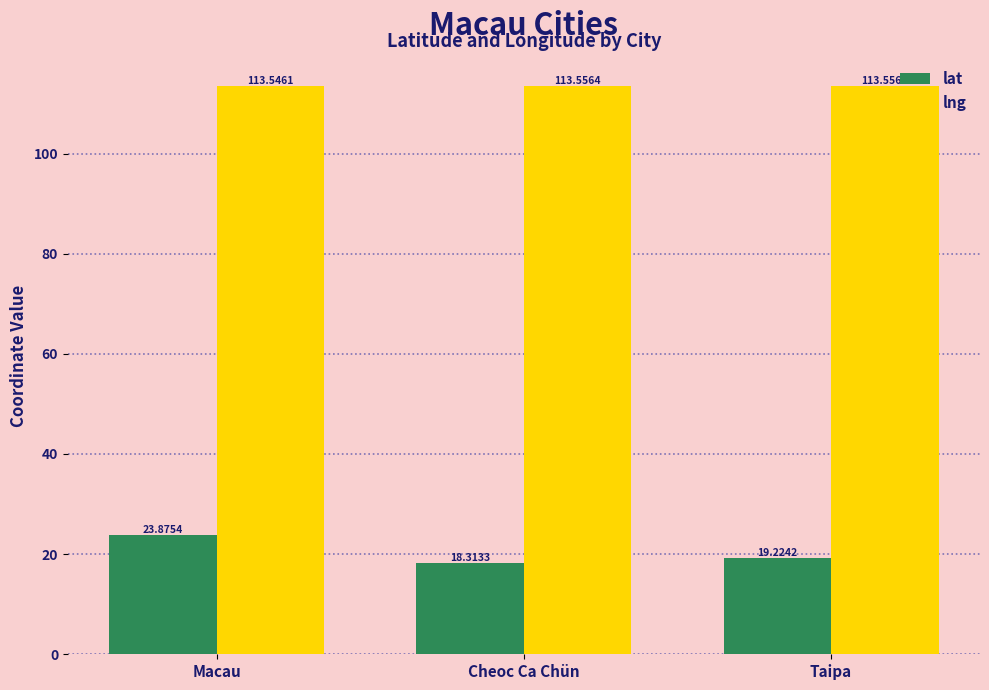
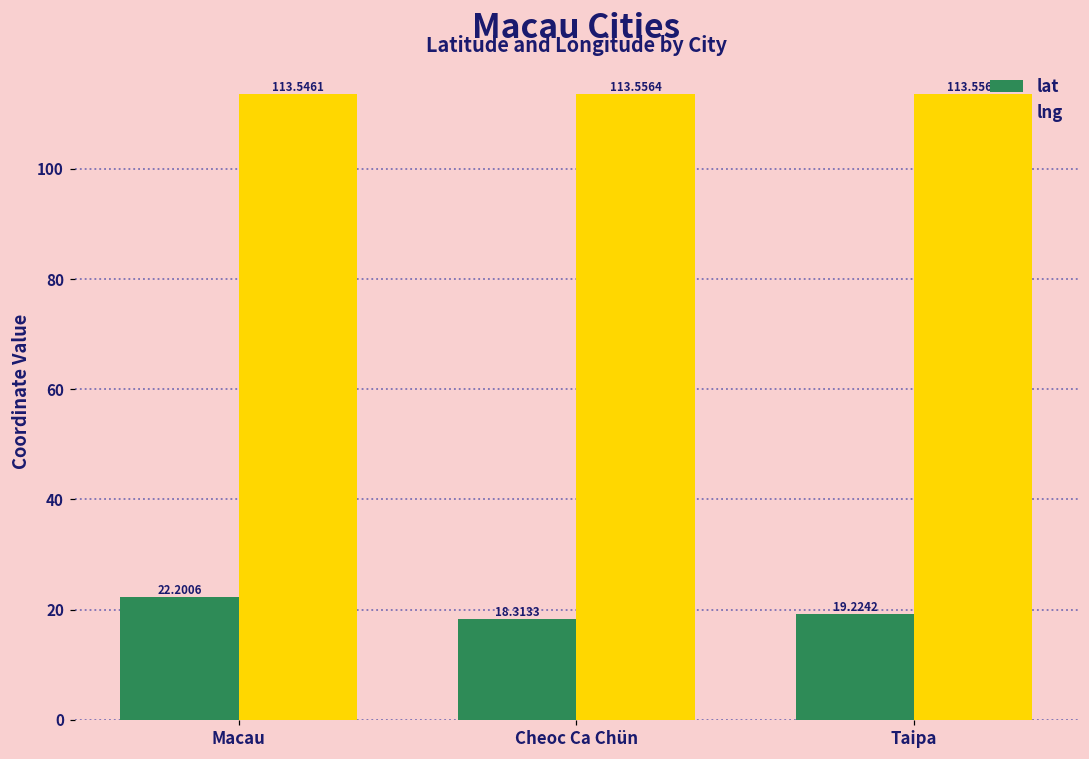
lat, Macau: 23.8754 -> 22.2006
